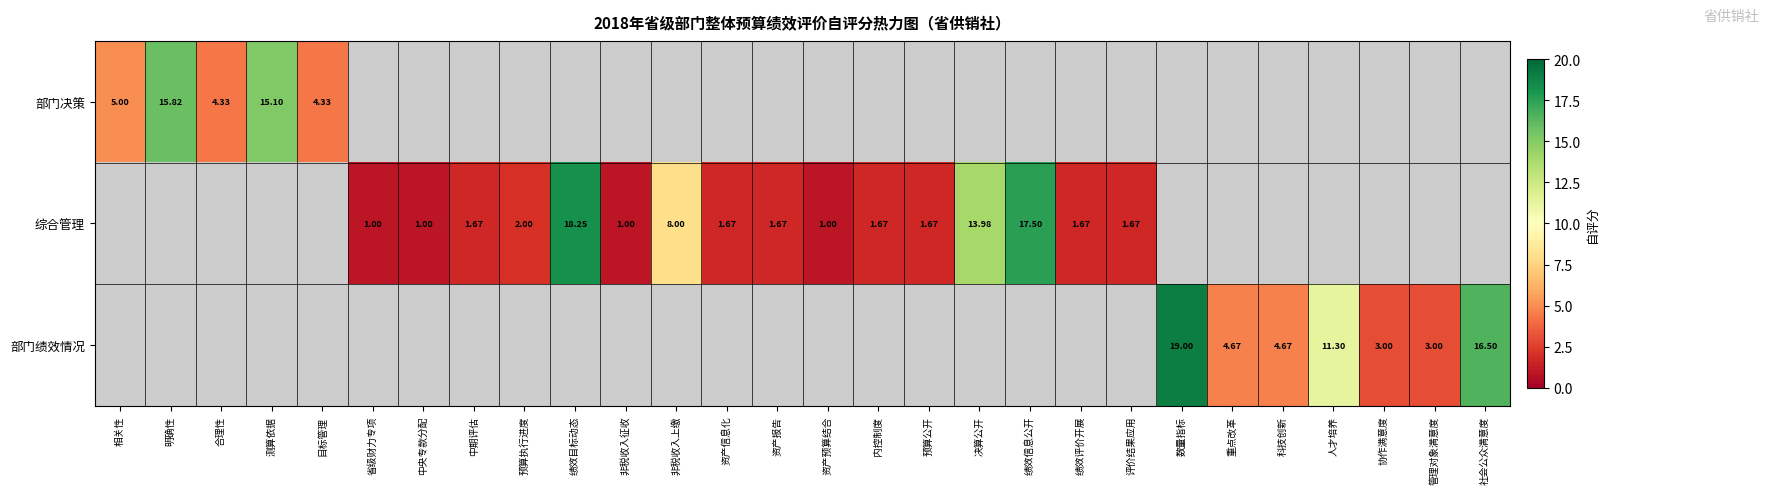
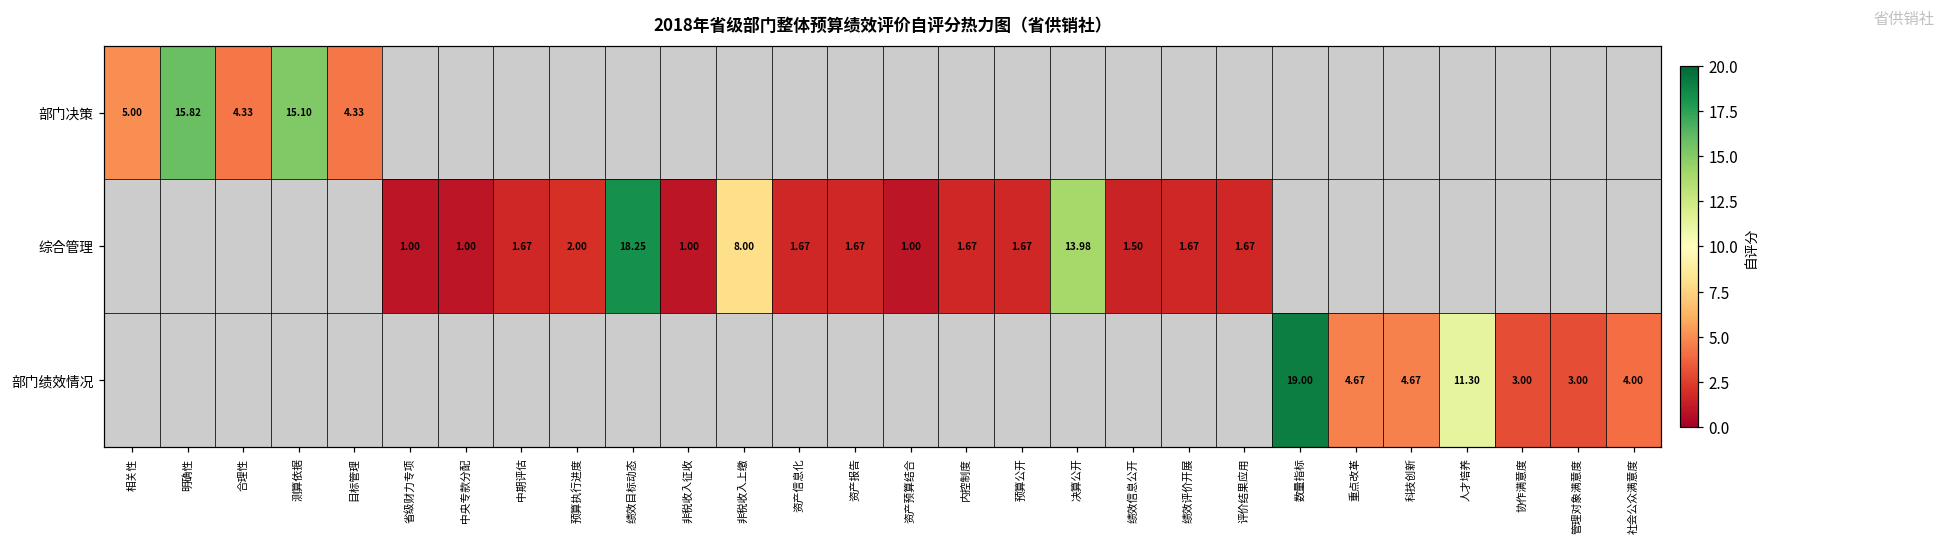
综合管理, 绩效信息公开: 17.50 -> 1.50
部门绩效情况, 社会公众满意度: 16.50 -> 4.00
